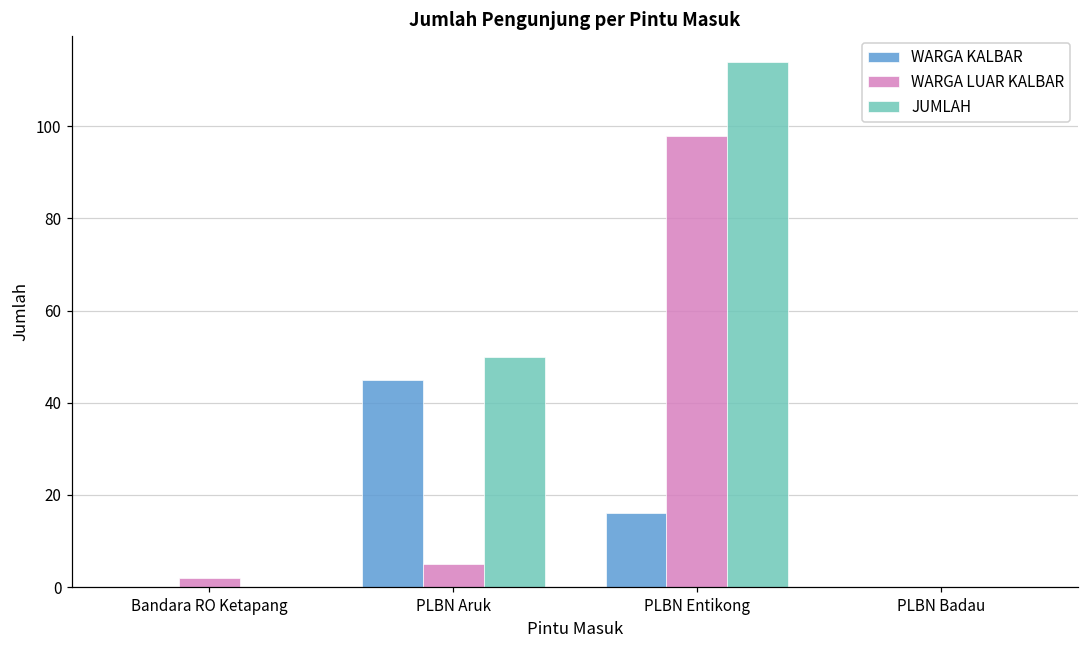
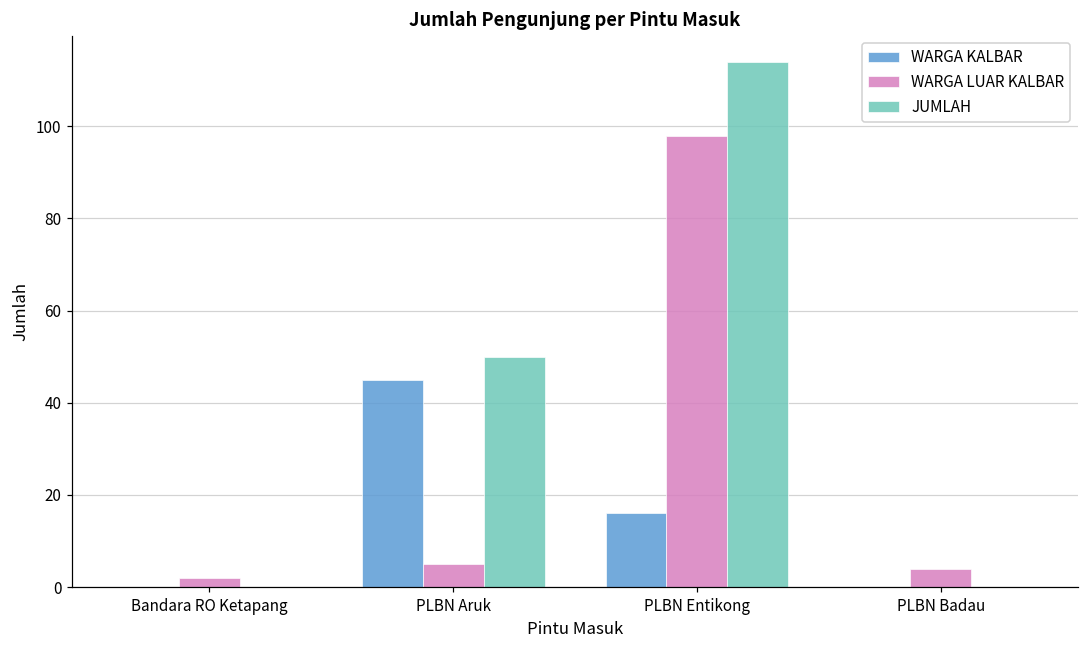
WARGA LUAR KALBAR, PLBN Badau: 0 -> 4
